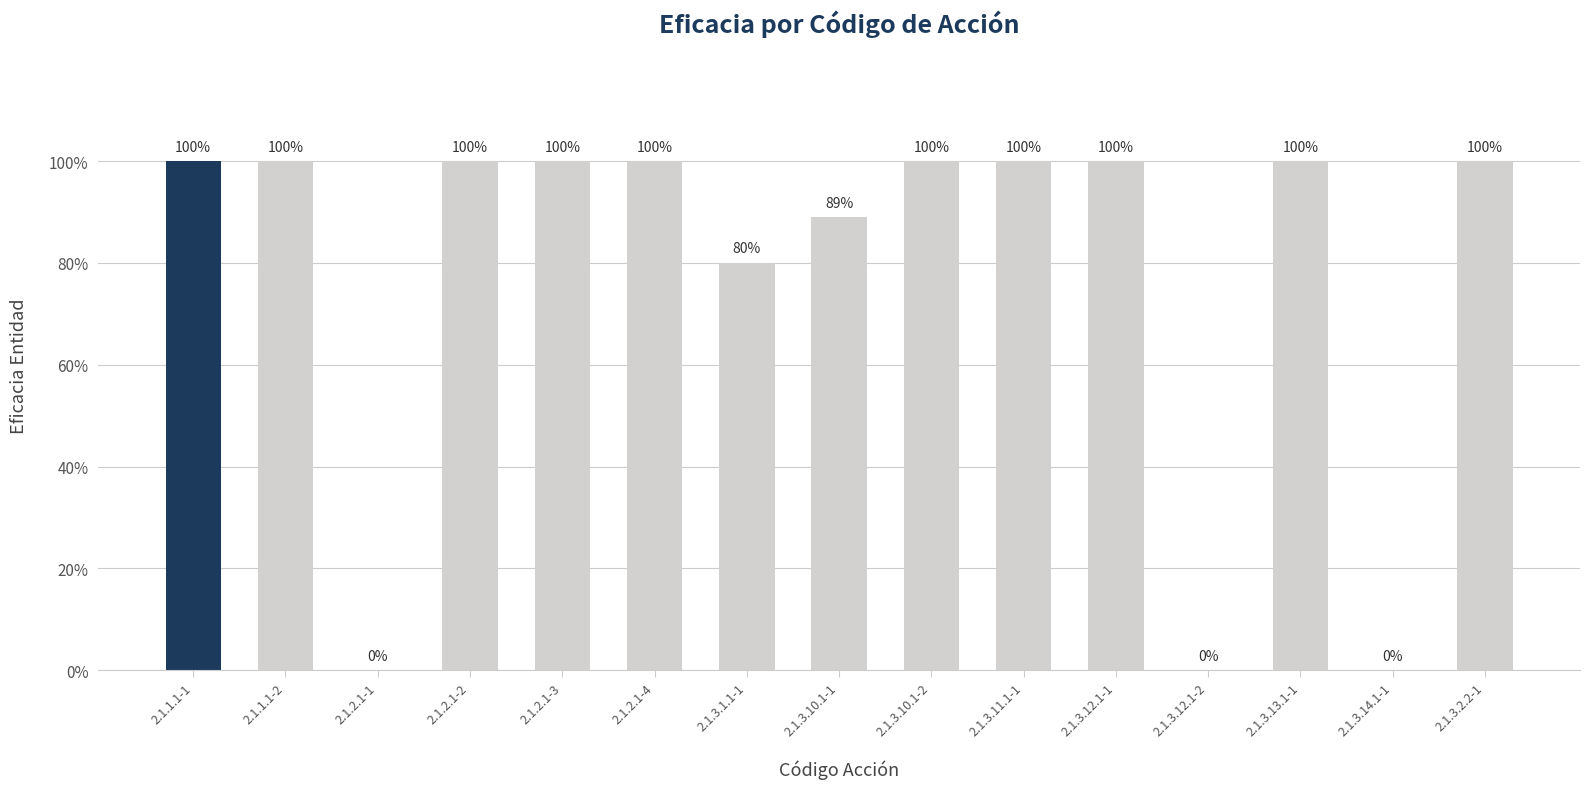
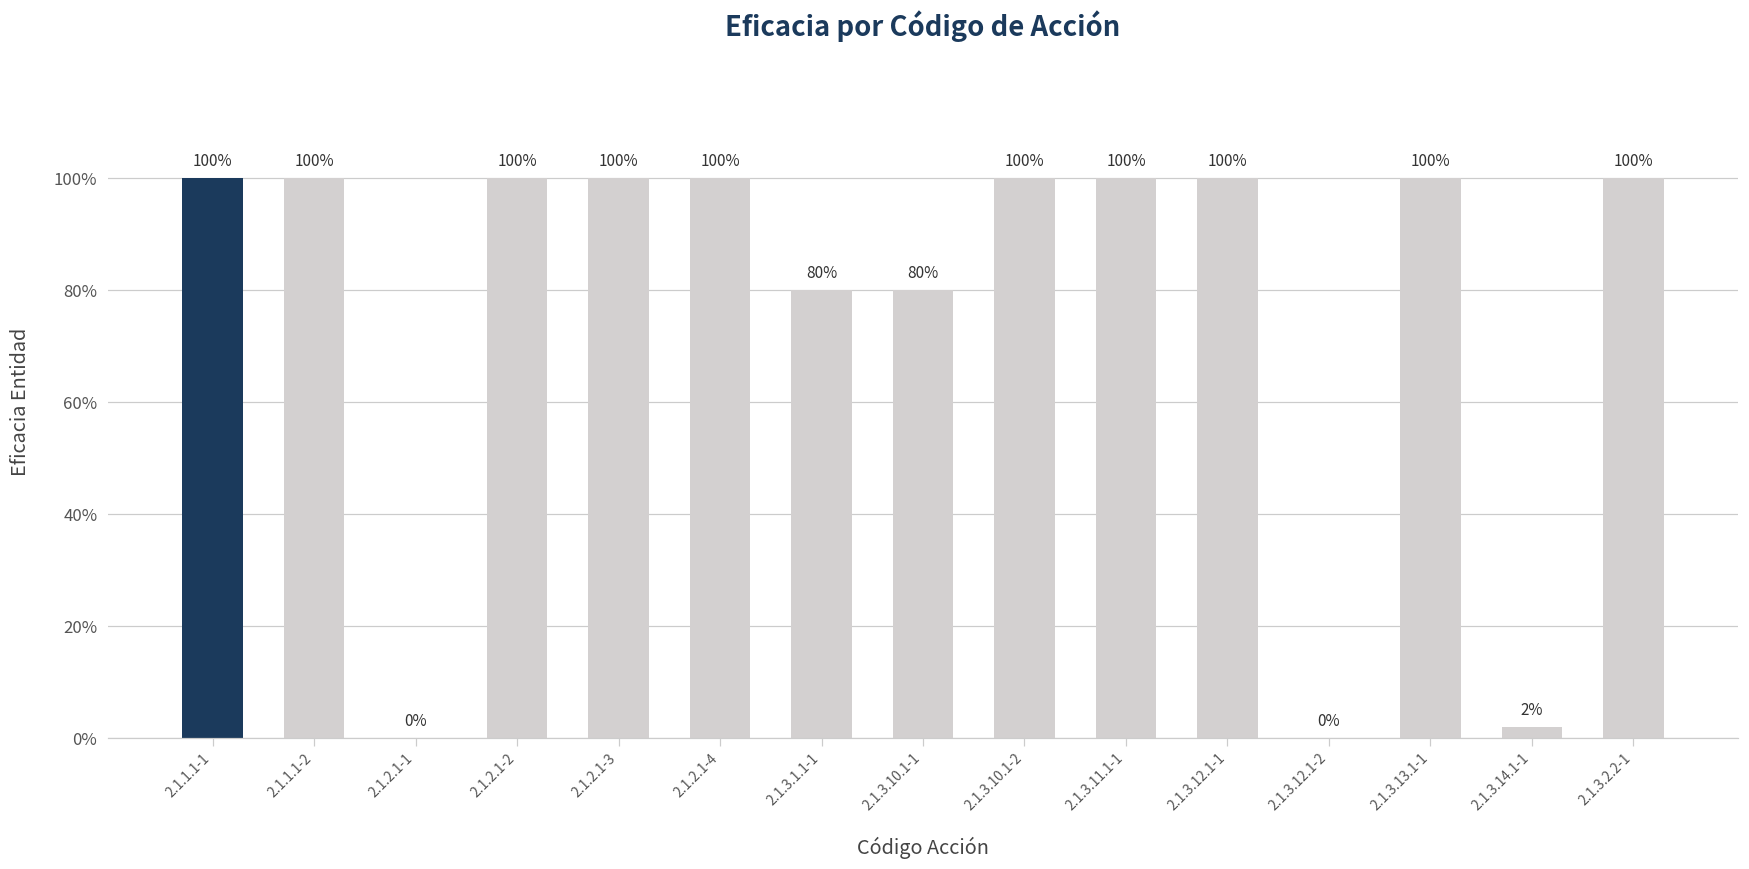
2.1.3.10.1-1: 89% -> 80%
2.1.3.14.1-1: 0% -> 2%
